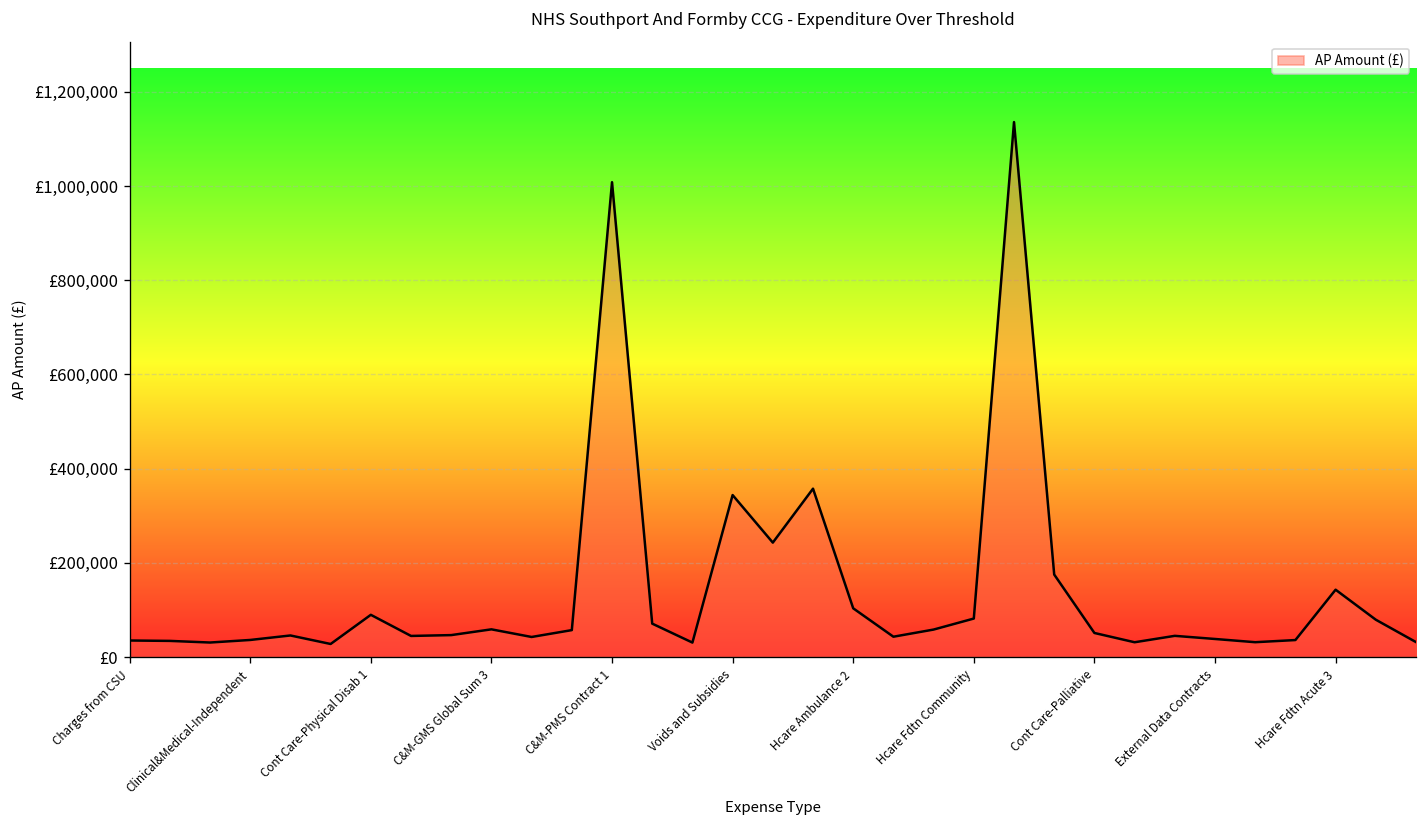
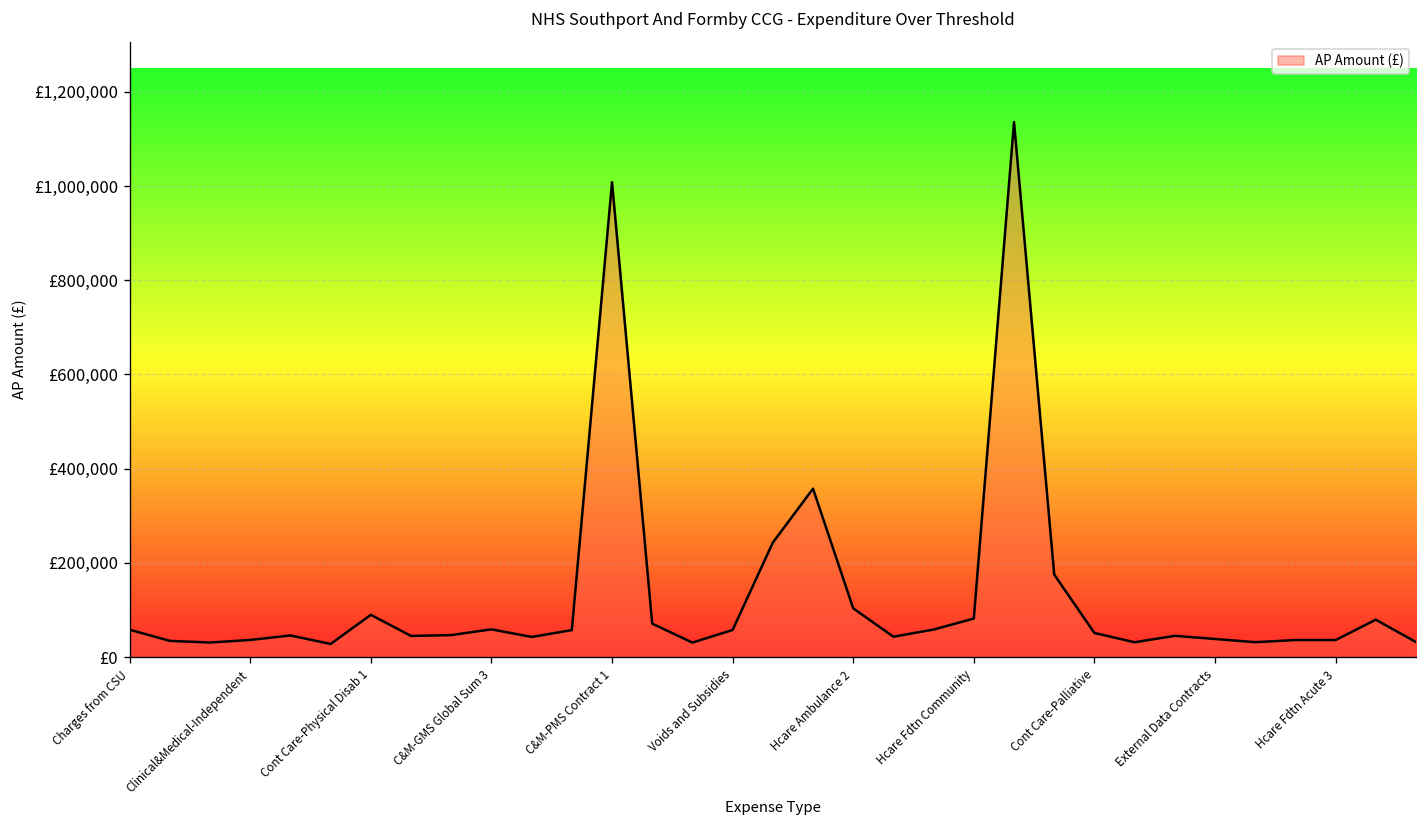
Charges from CSU: £40,000 -> £60,000
Voids and Subsidies: £340,000 -> £60,000
Hcare Fdtn Acute 3: £140,000 -> £40,000
